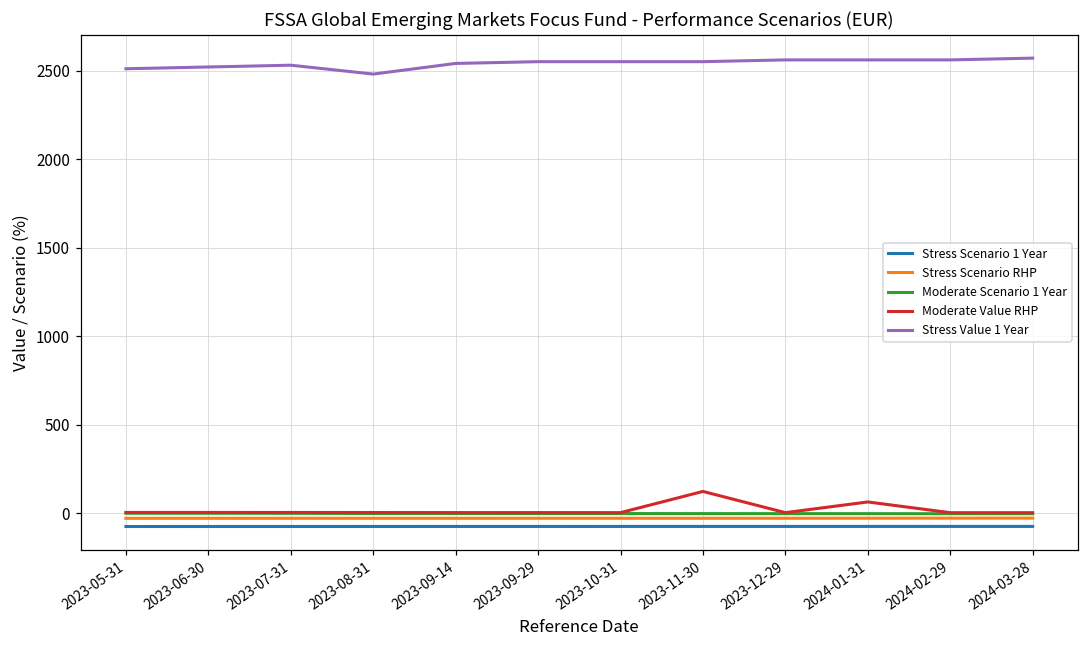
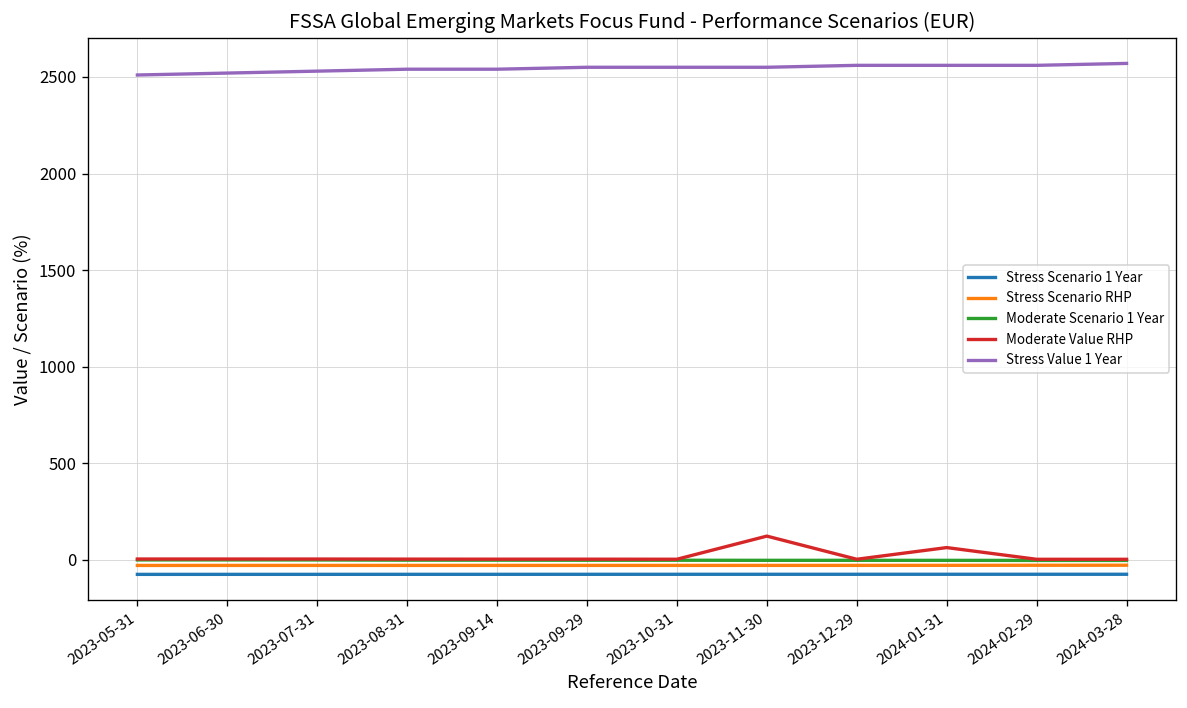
Stress Value 1 Year, 2023-08-31: 2480 -> 2540
